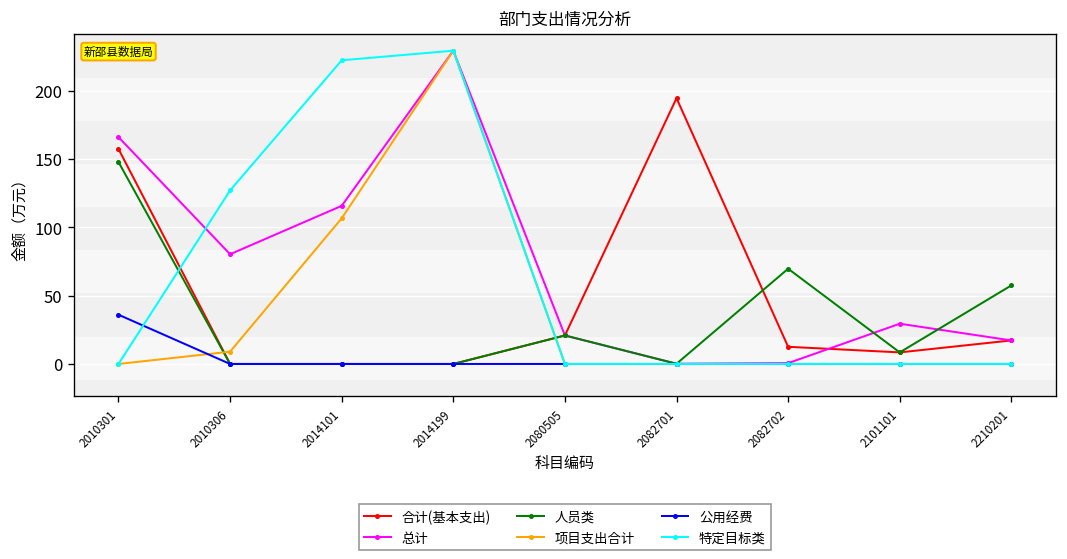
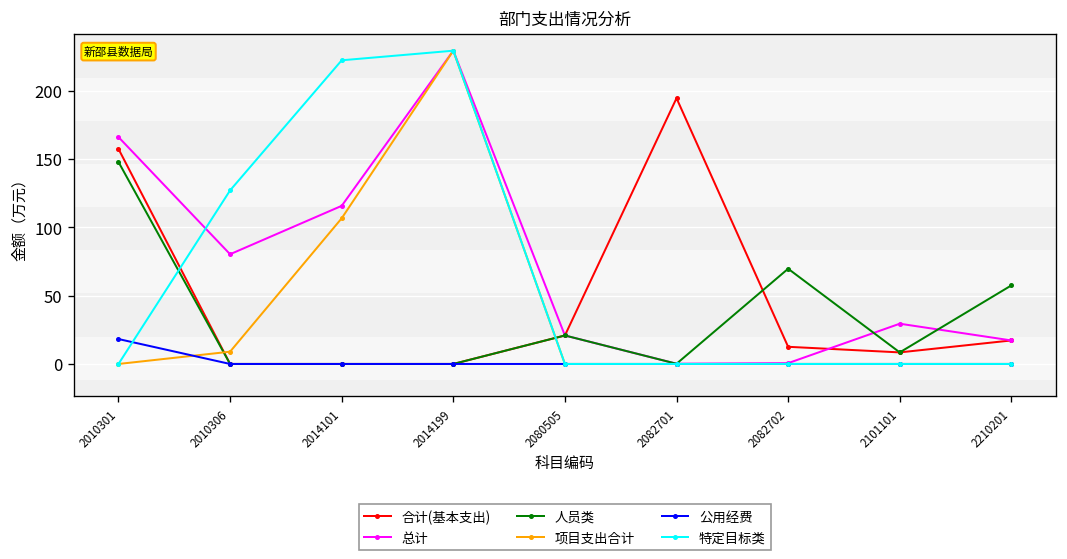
公用经费, 2010301: 36 -> 18
